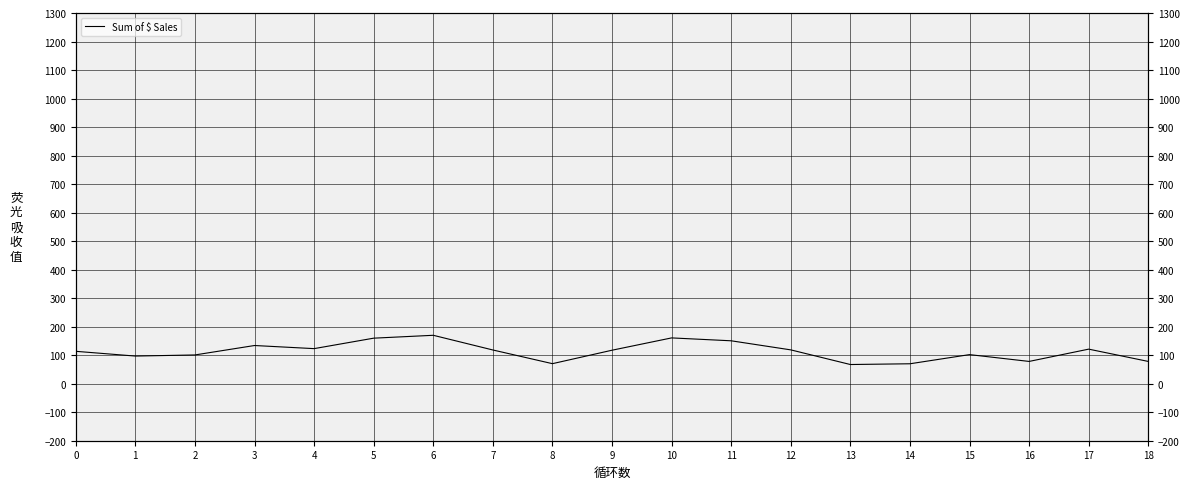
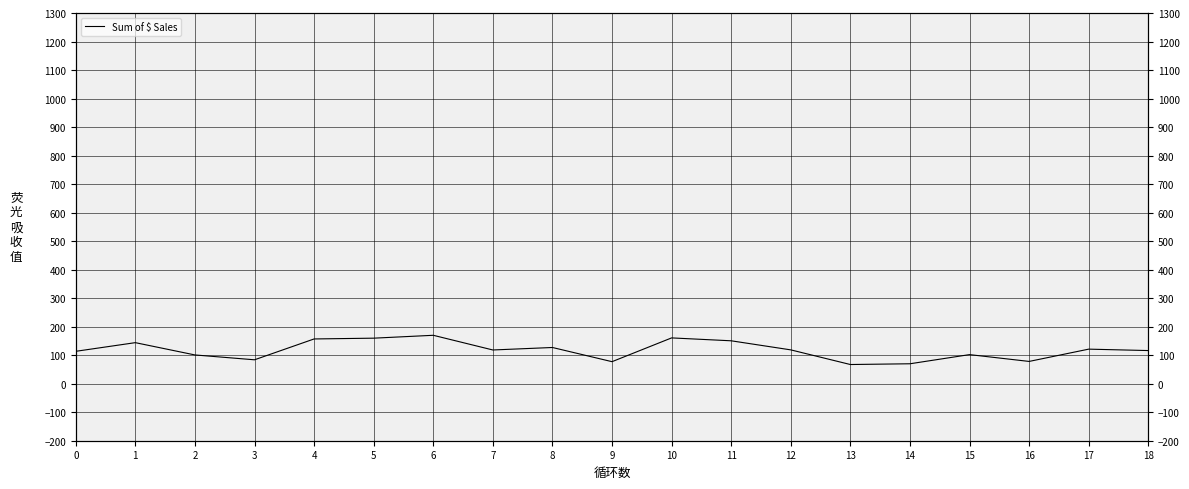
1: 100 -> 140
3: 130 -> 80
4: 120 -> 160
8: 70 -> 130
9: 120 -> 80
18: 80 -> 120
